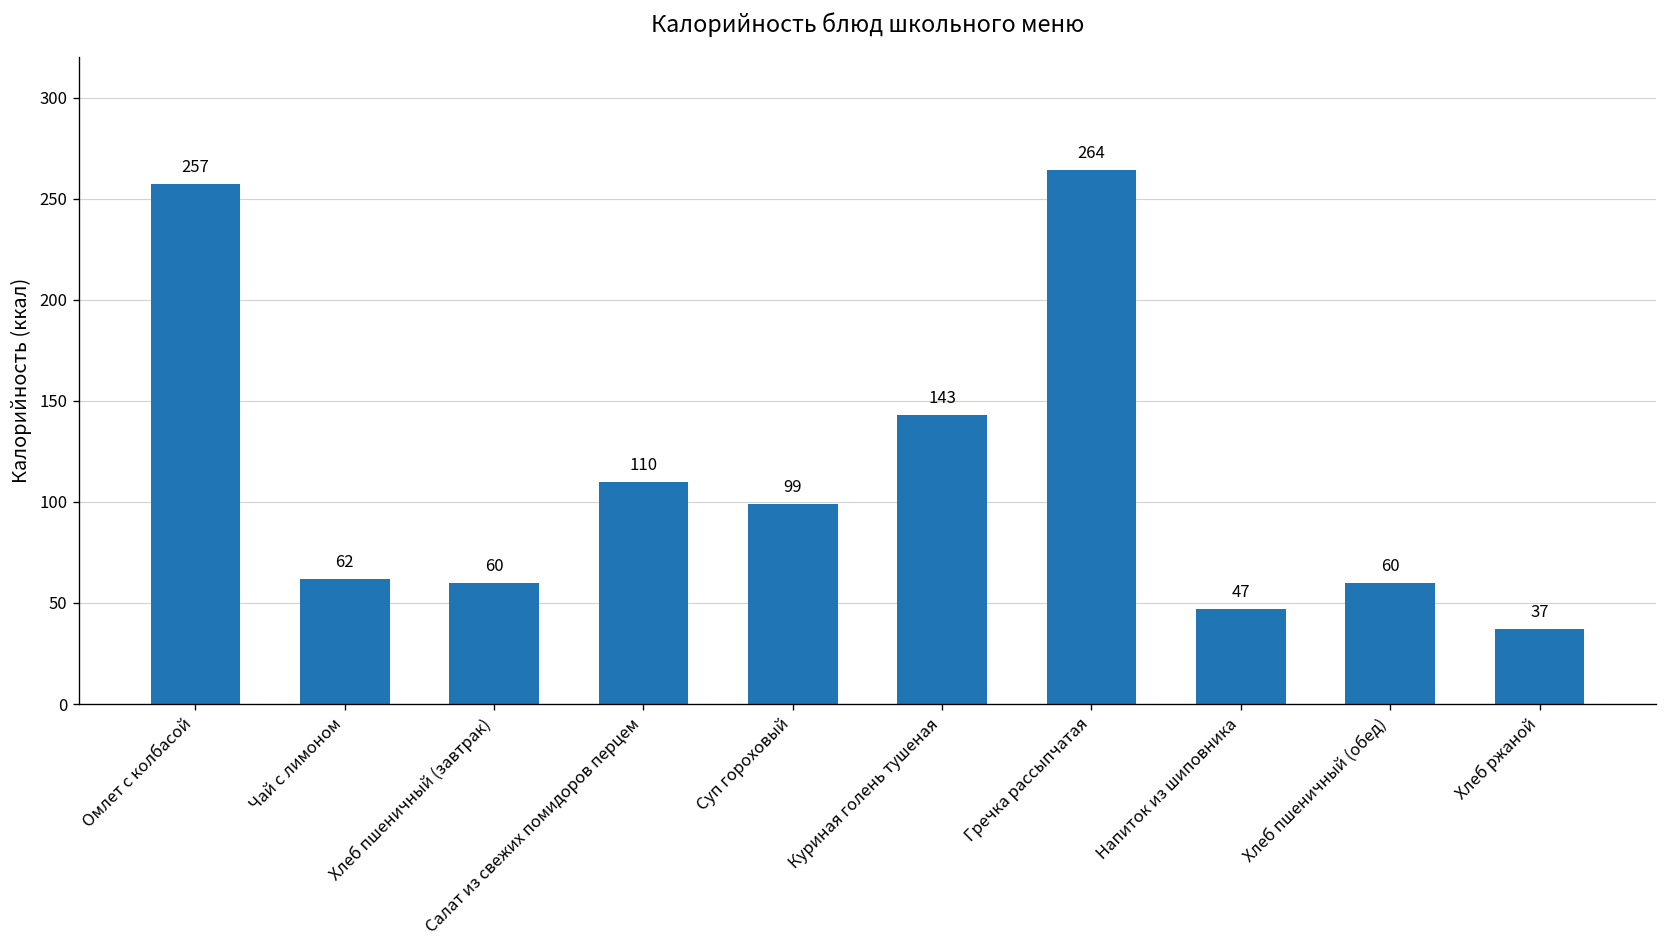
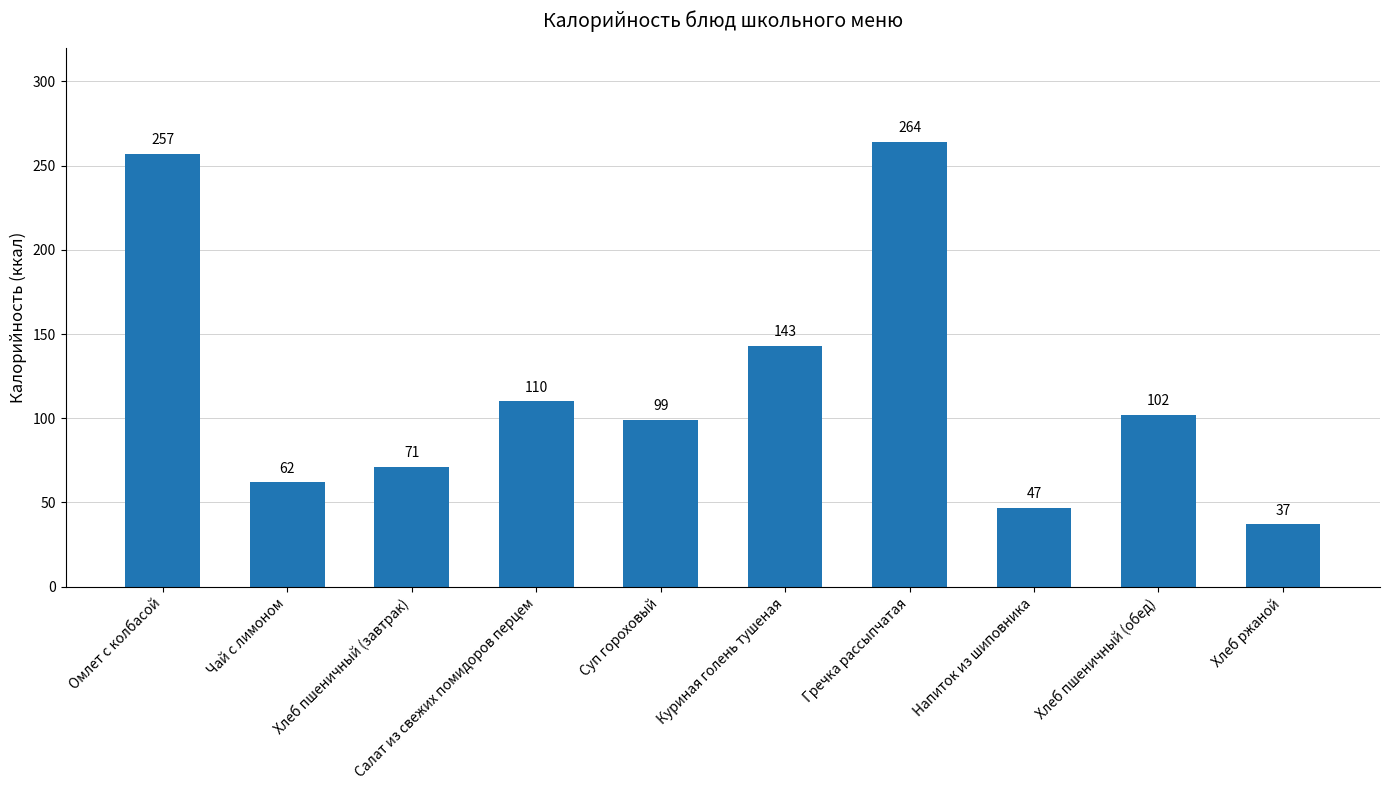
Хлеб пшеничный (завтрак): 60 -> 71
Хлеб пшеничный (обед): 60 -> 102
